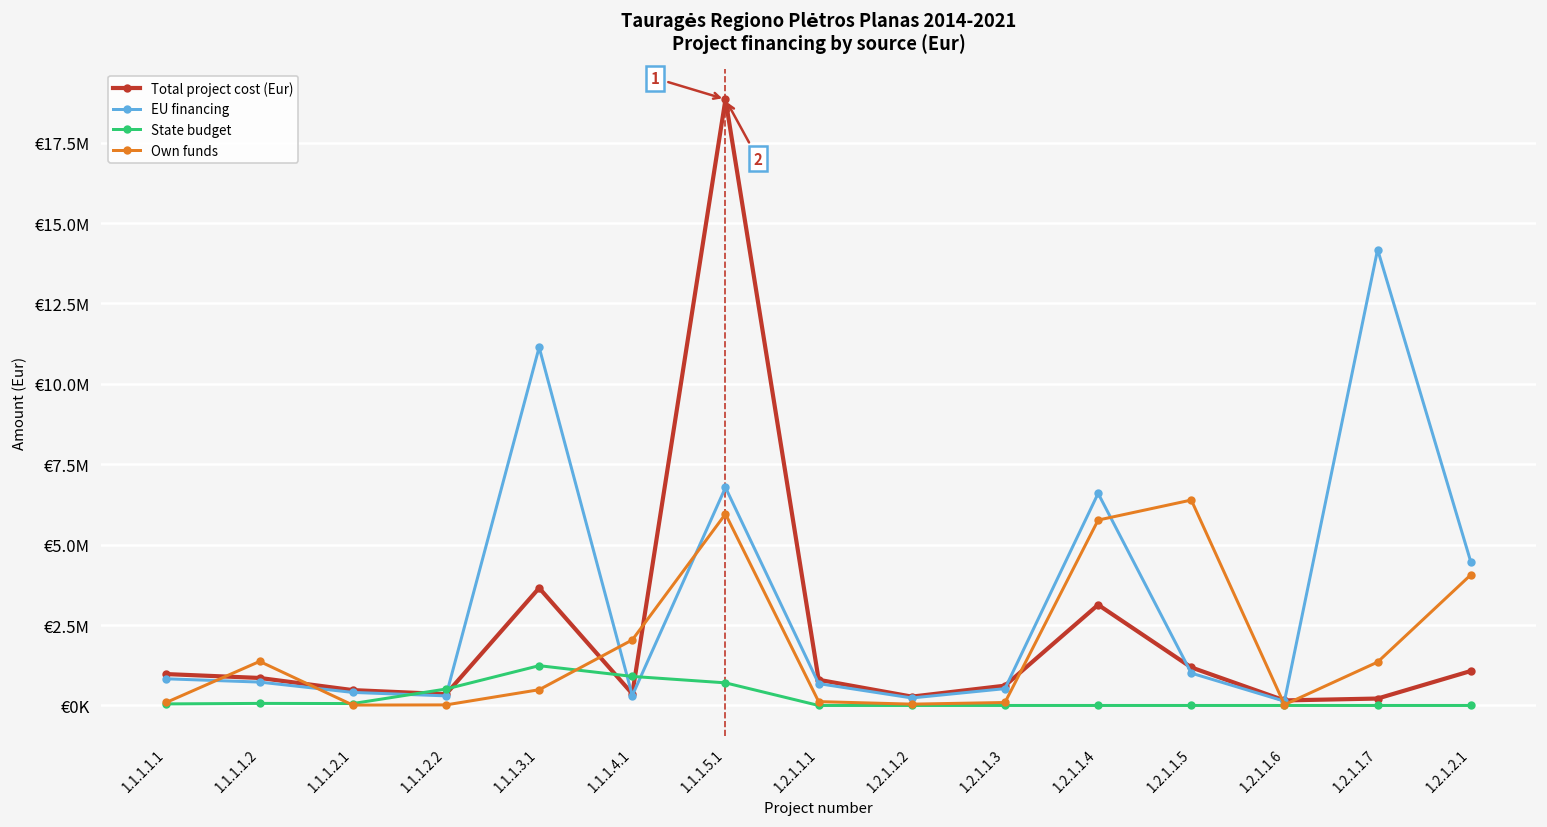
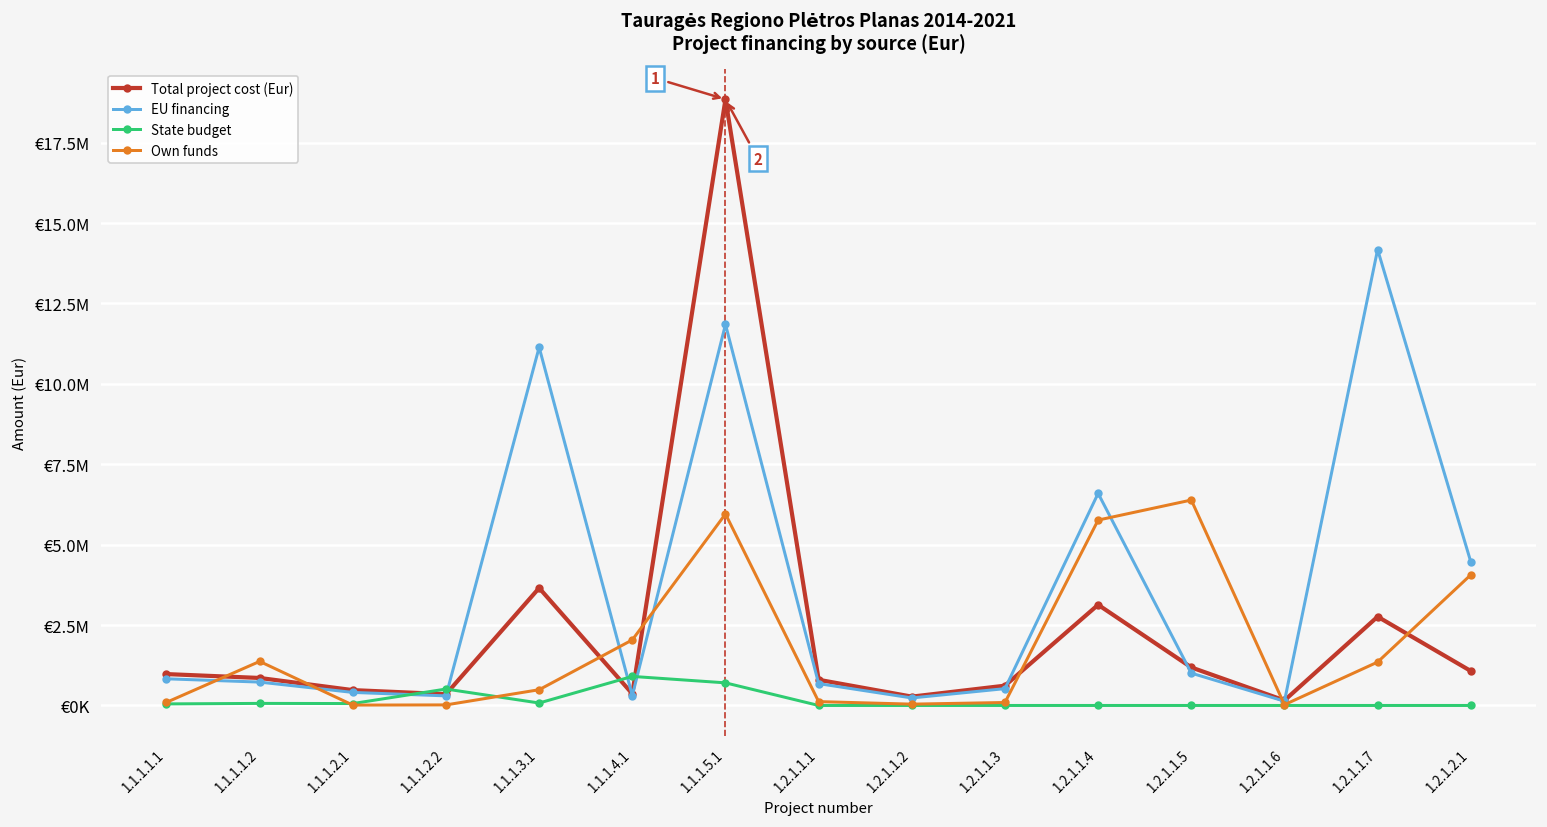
State budget, 1.1.1.3.1: €1200000 -> €100000
EU financing, 1.1.1.5.1: €6800000 -> €11800000
Total project cost (Eur), 1.2.1.1.7: €200000 -> €2800000
